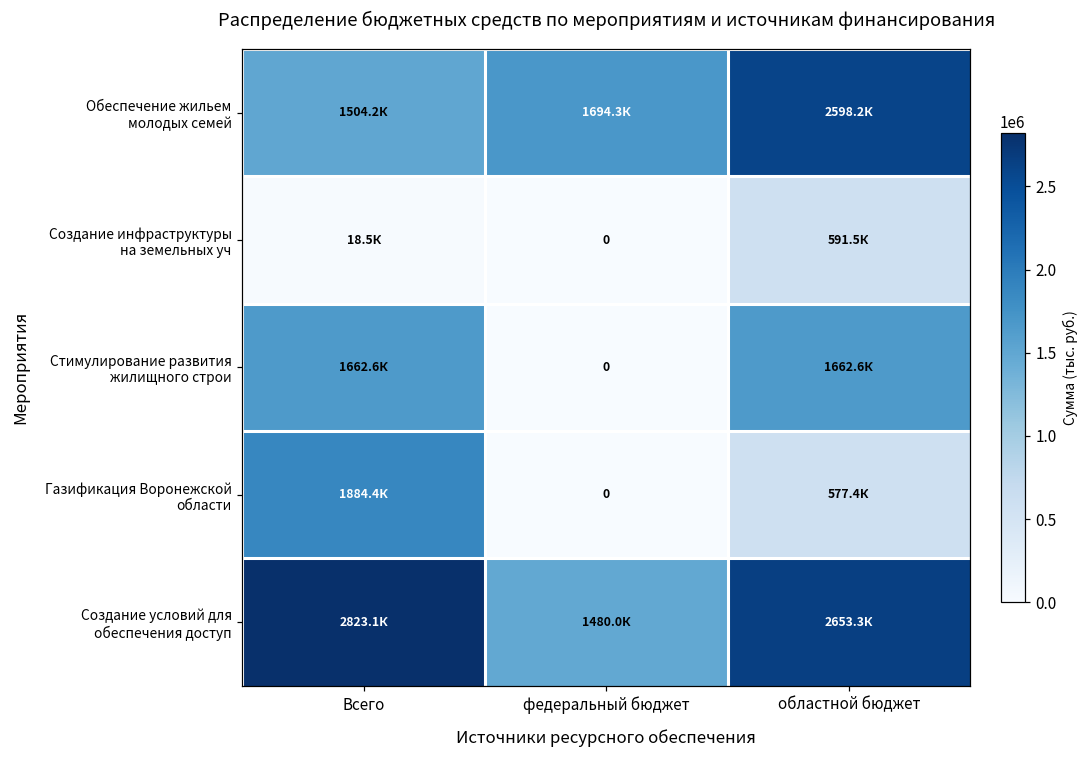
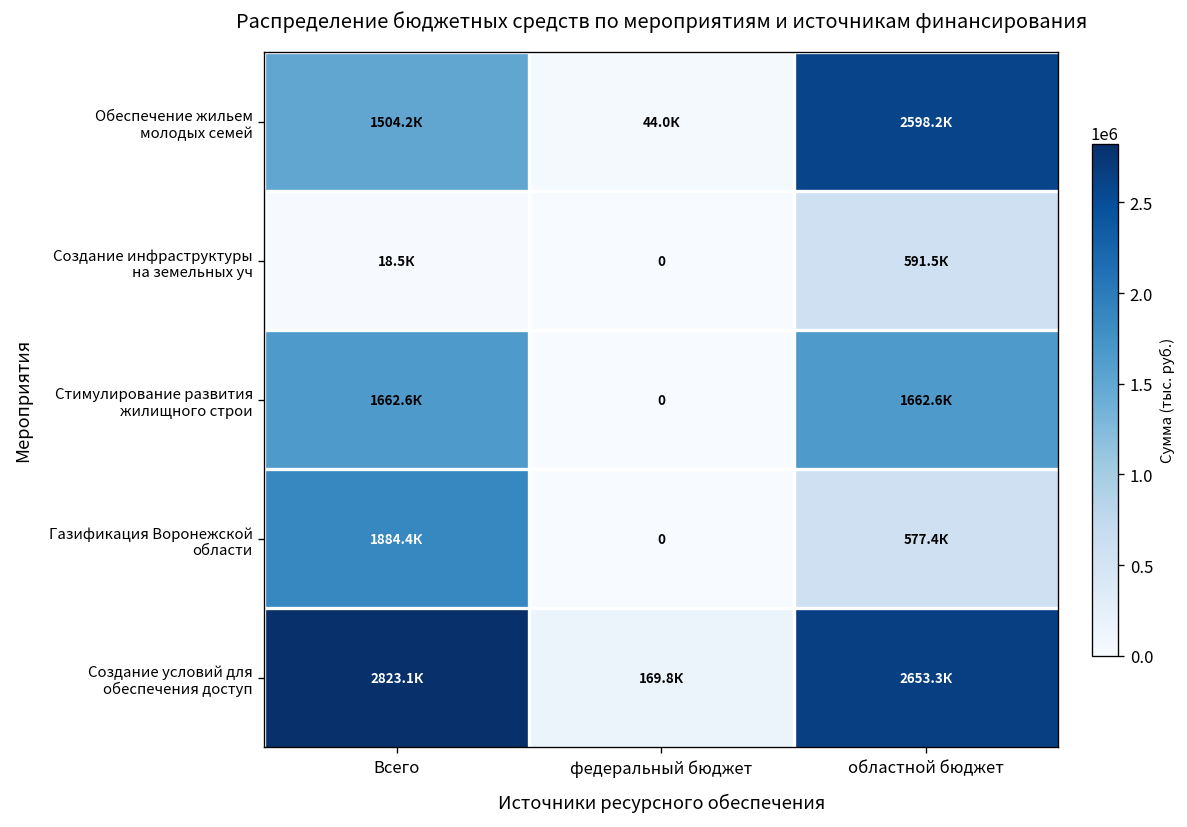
Обеспечение жильем молодых семей, федеральный бюджет: 1694.3К -> 44.0К
Создание условий для обеспечения доступ, федеральный бюджет: 1480.0К -> 169.8К
